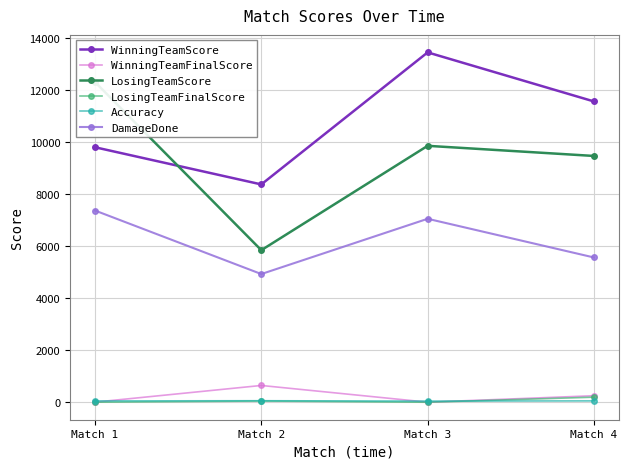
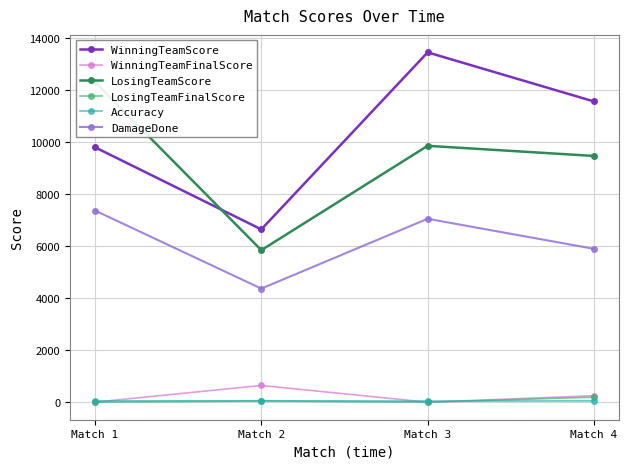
WinningTeamScore, Match 2: 8400 -> 6700
DamageDone, Match 2: 4900 -> 4400
DamageDone, Match 4: 5600 -> 5900
